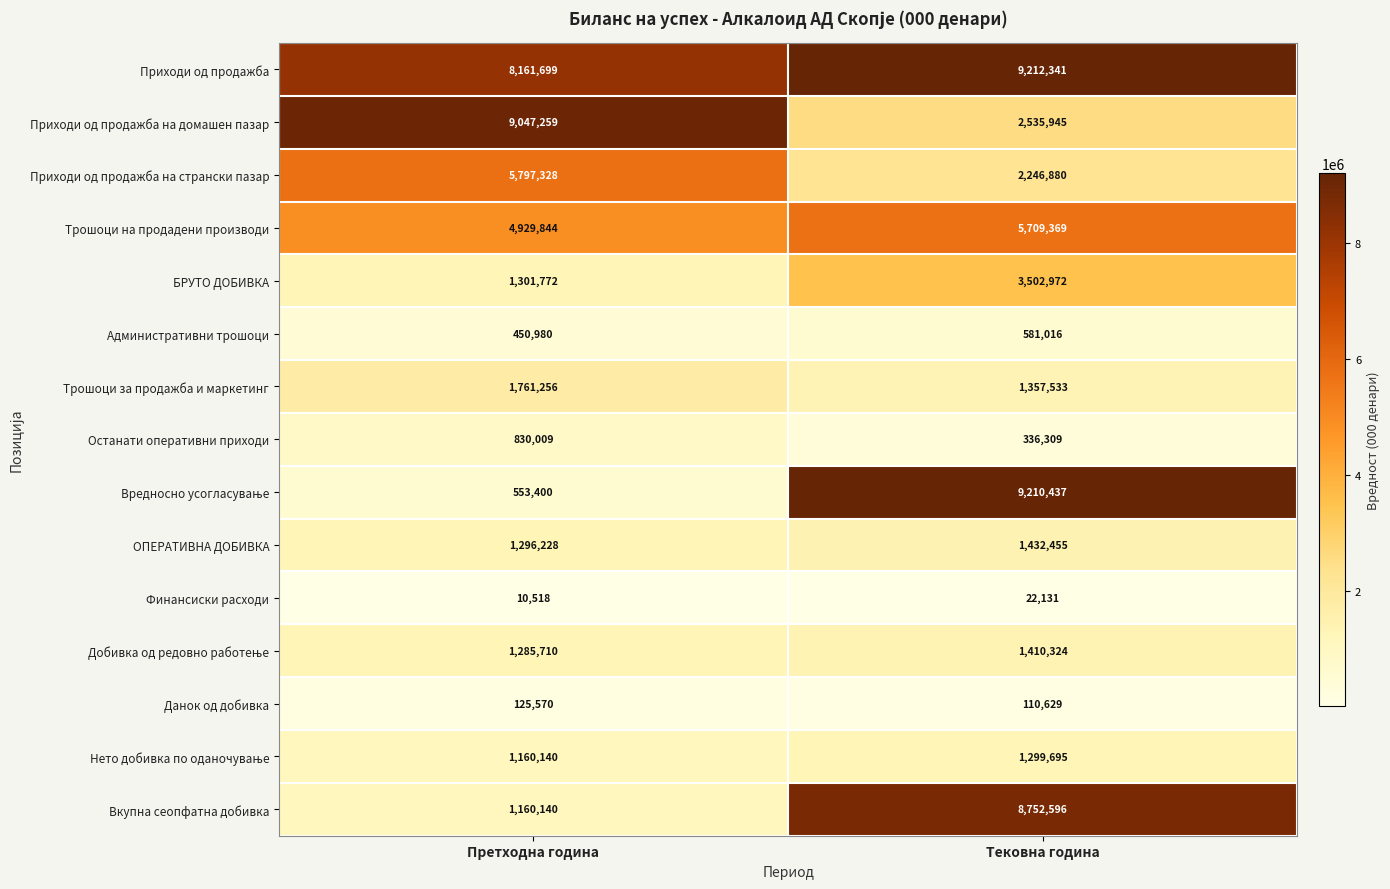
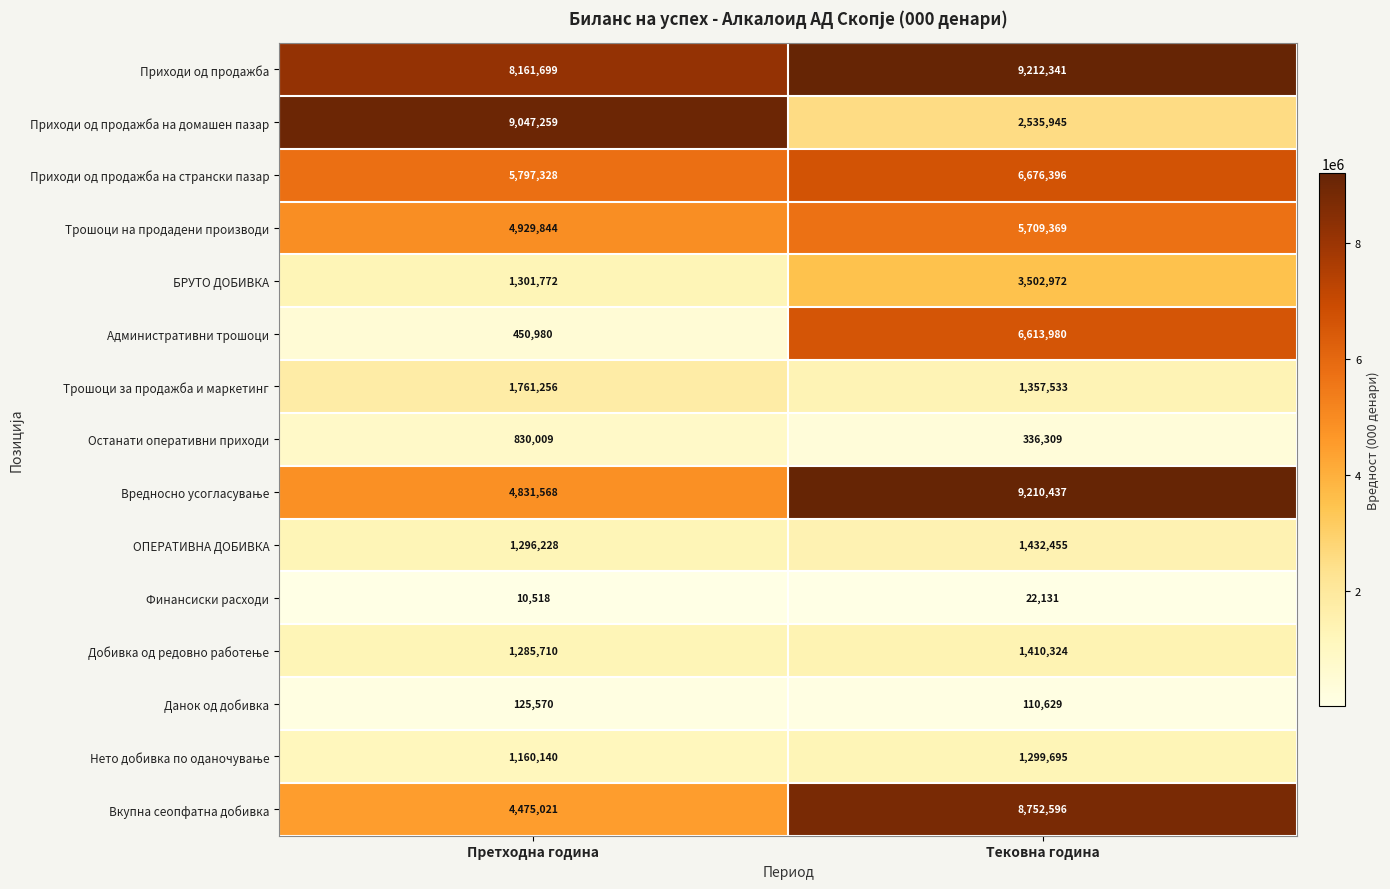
Приходи од продажба на странски пазар, Тековна година: 2,246,880 -> 6,676,396
Административни трошоци, Тековна година: 581,016 -> 6,613,980
Вредносно усогласување, Претходна година: 553,400 -> 4,831,568
Вкупна сеопфатна добивка, Претходна година: 1,160,140 -> 4,475,021
